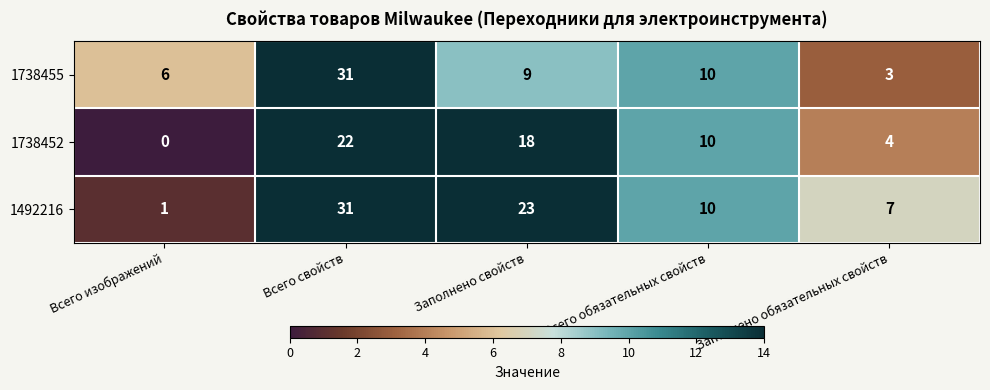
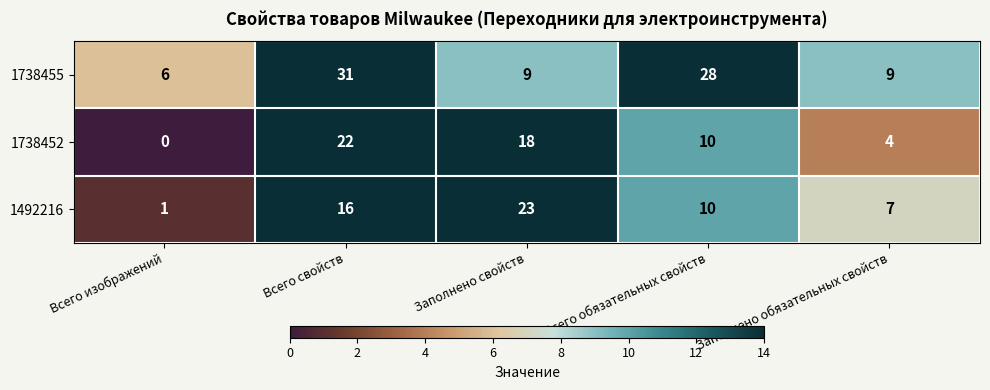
1738455, Всего обязательных свойств: 10 -> 28
1738455, Заполнено обязательных свойств: 3 -> 9
1492216, Всего свойств: 31 -> 16
